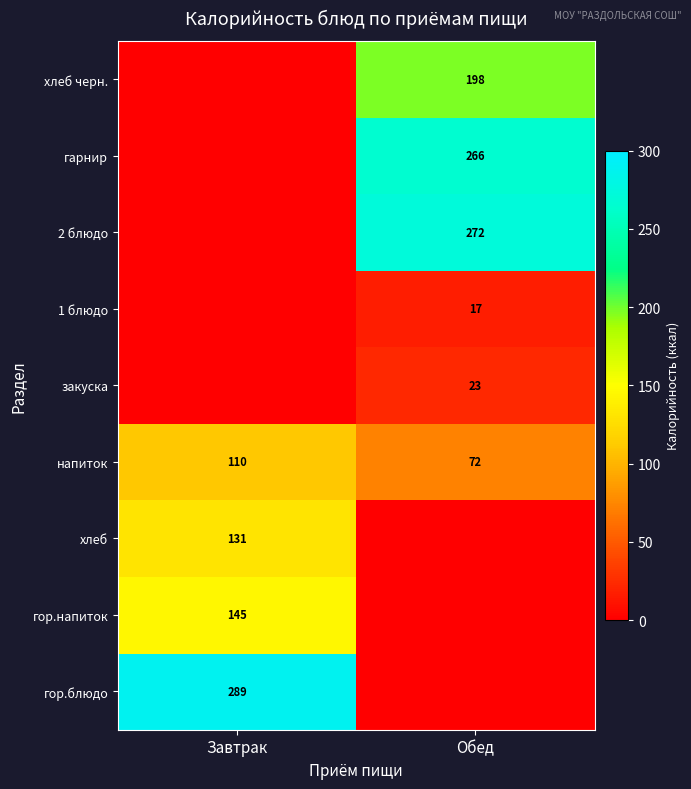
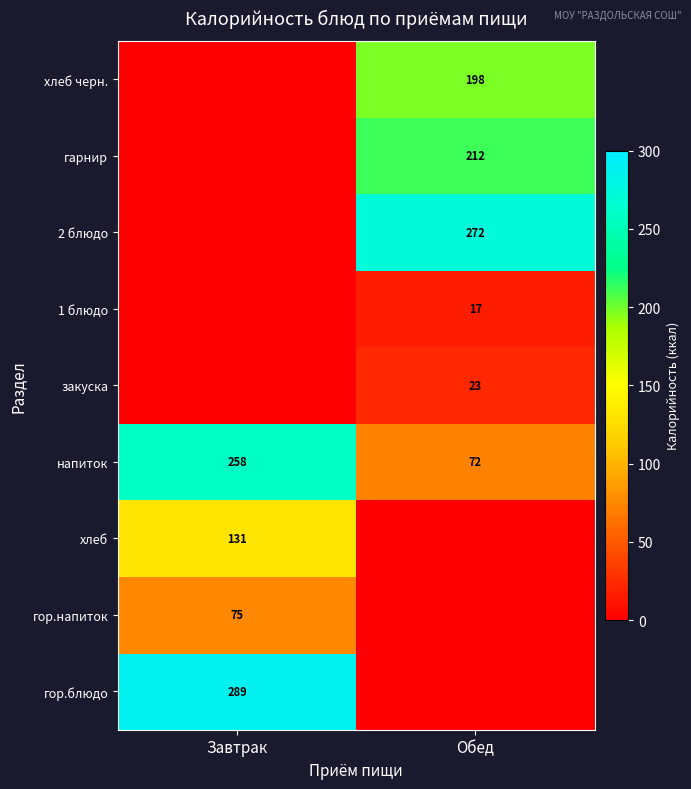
гарнир, Обед: 266 -> 212
напиток, Завтрак: 110 -> 258
гор.напиток, Завтрак: 145 -> 75
